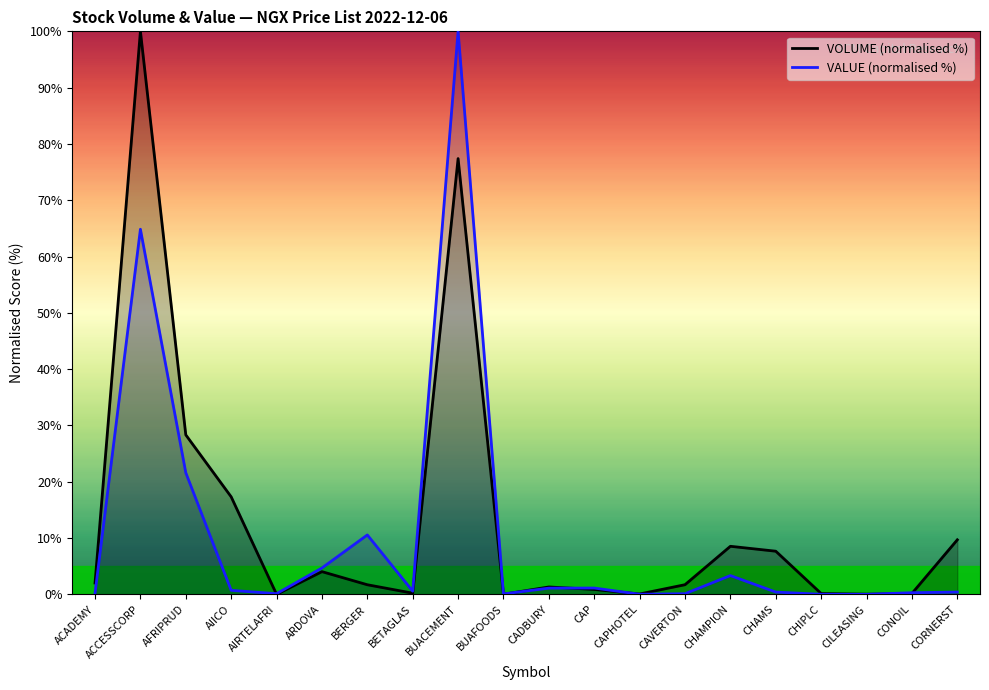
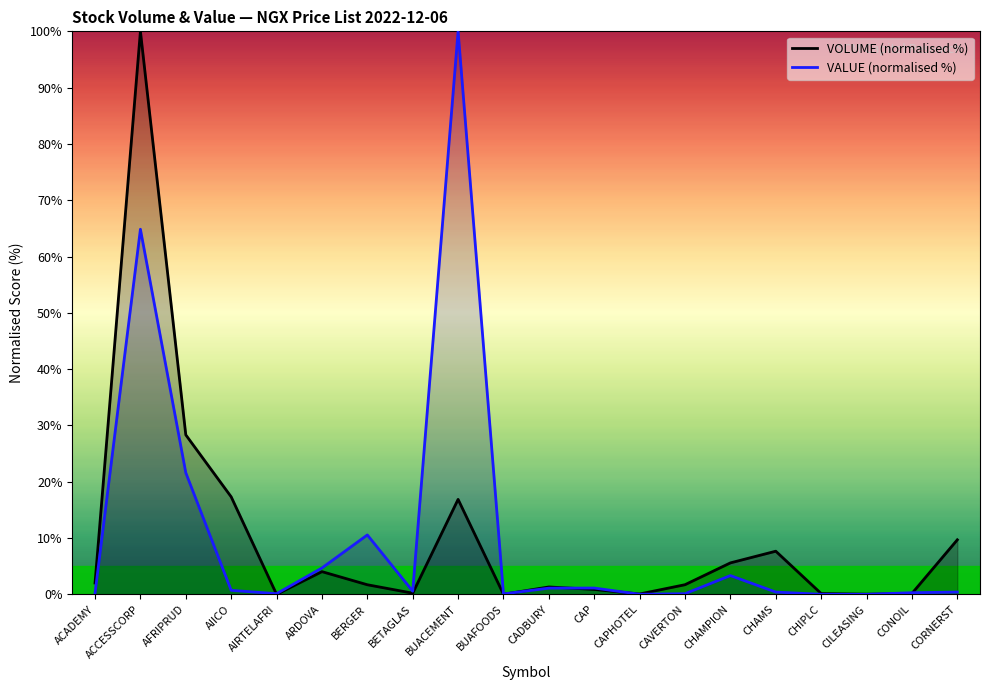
VOLUME (normalised %), BUACEMENT: 77% -> 17%
VOLUME (normalised %), CHAMPION: 9% -> 6%
